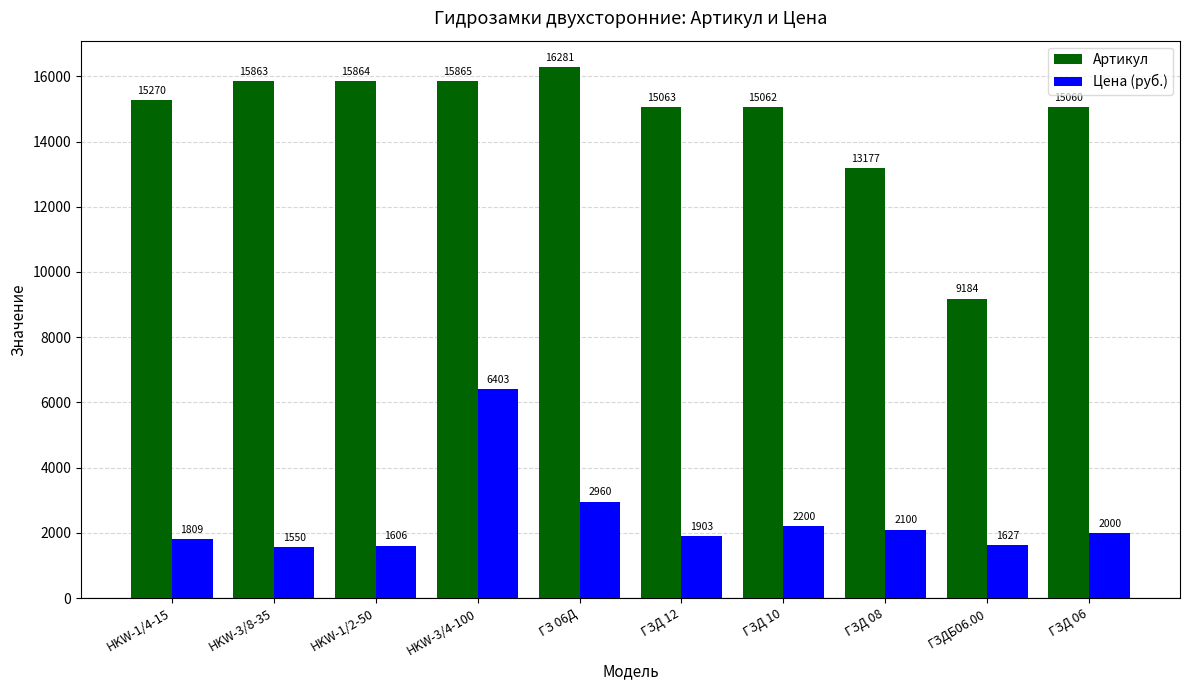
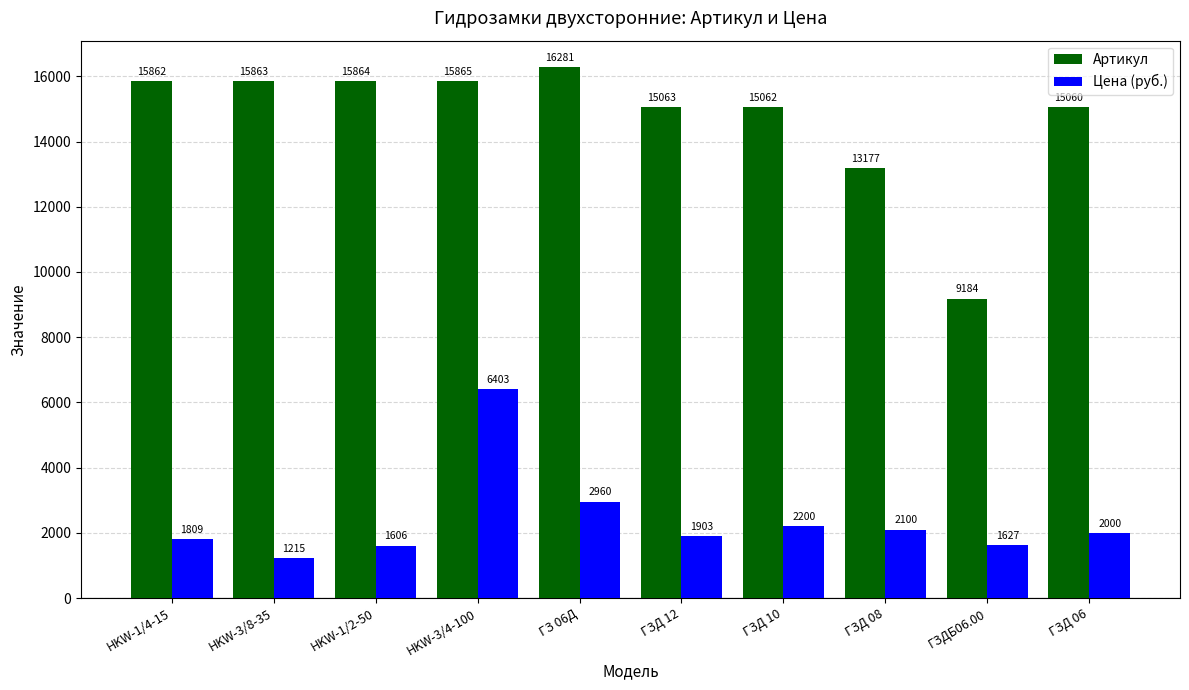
Артикул, HKW-1/4-15: 15270 -> 15862
Цена (руб.), HKW-3/8-35: 1550 -> 1215
